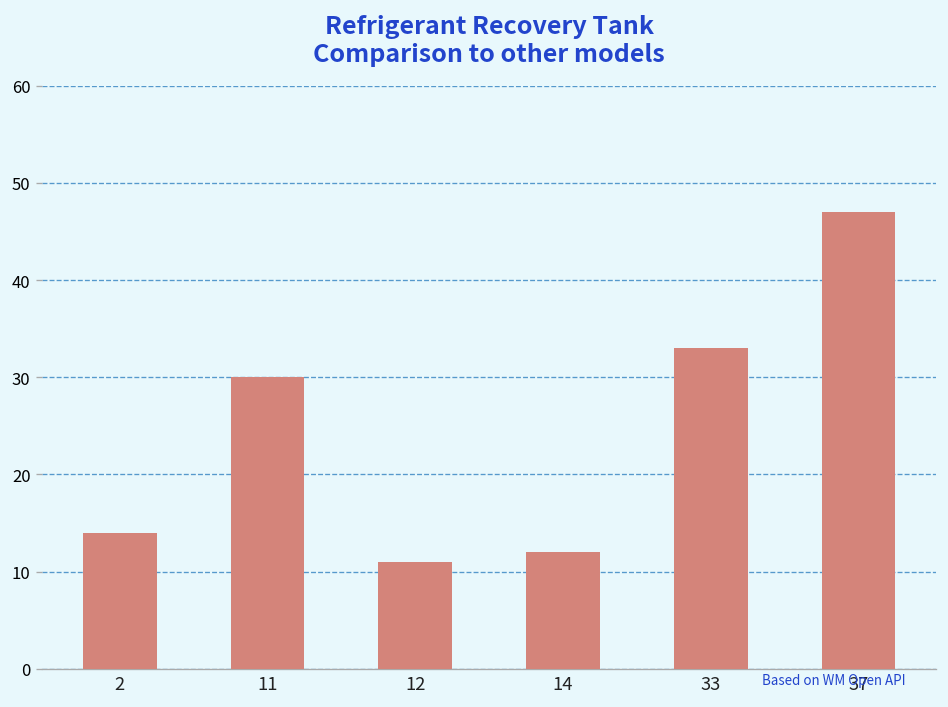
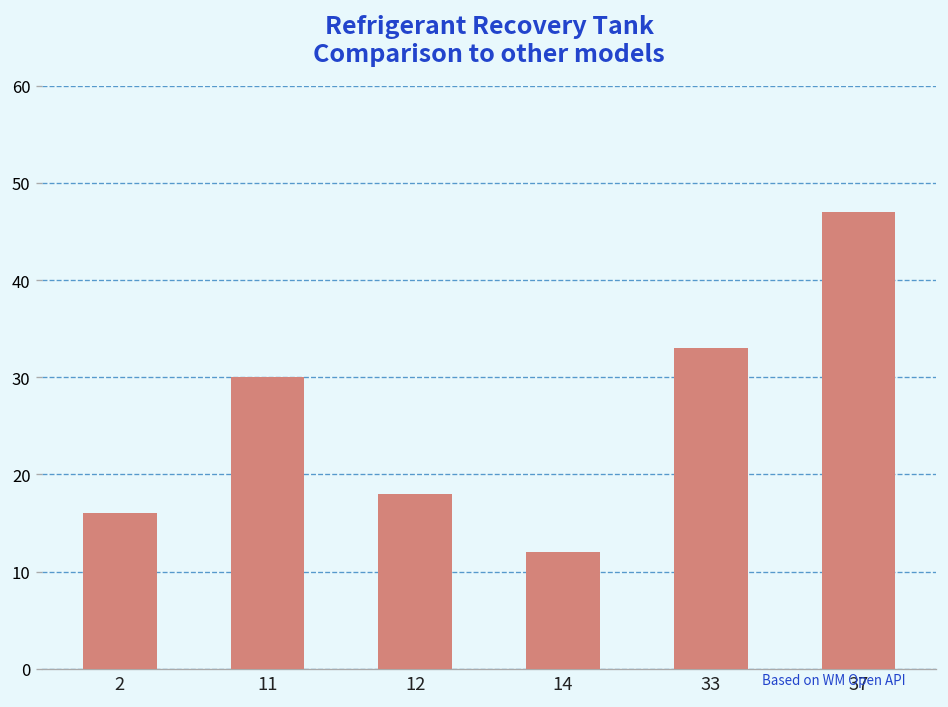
2: 14 -> 16
12: 11 -> 18
